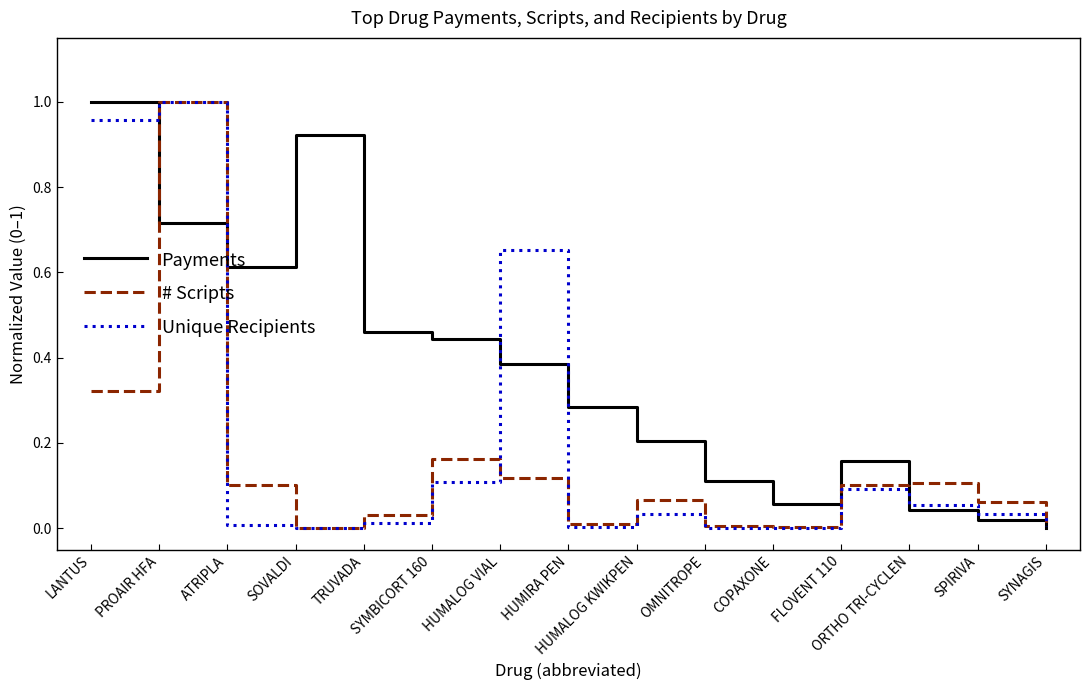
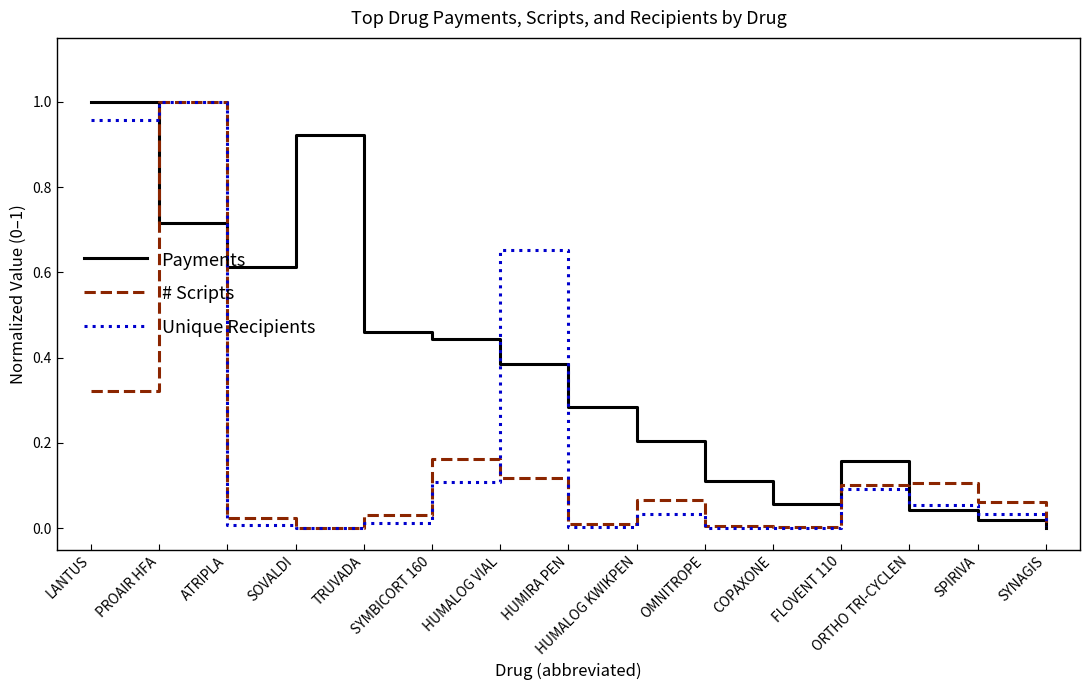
# Scripts, ATRIPLA: 0.10 -> 0.02
